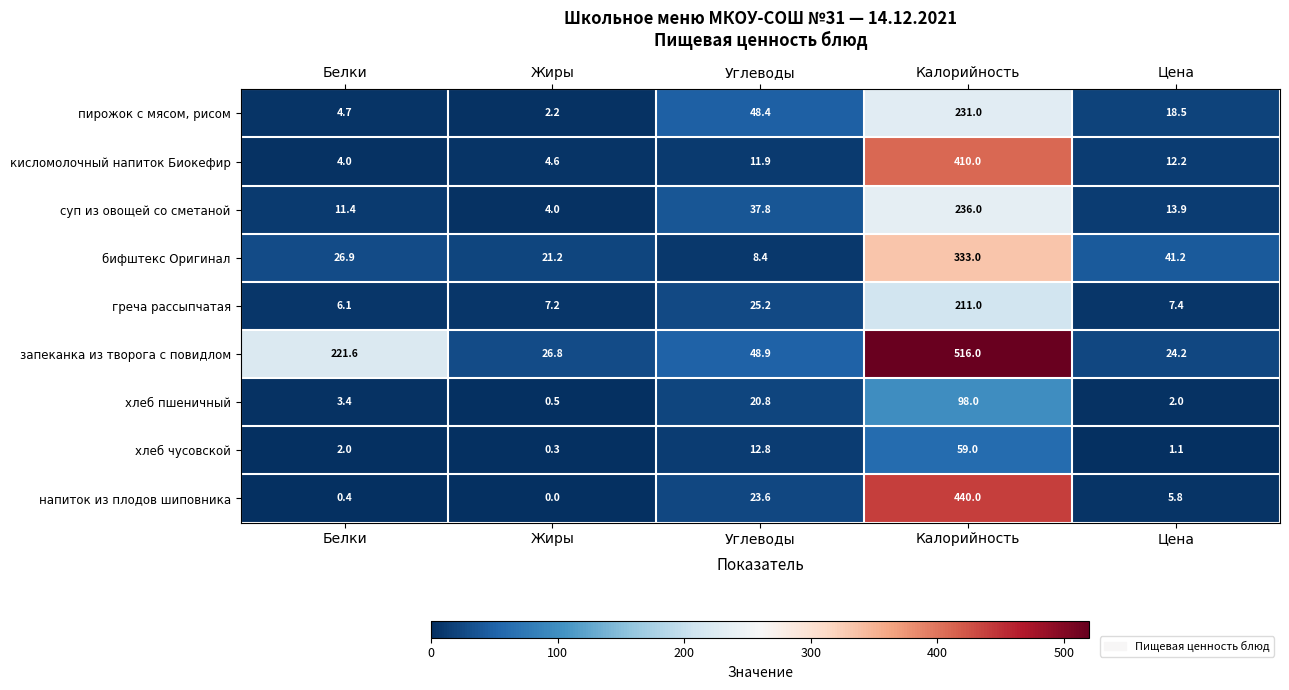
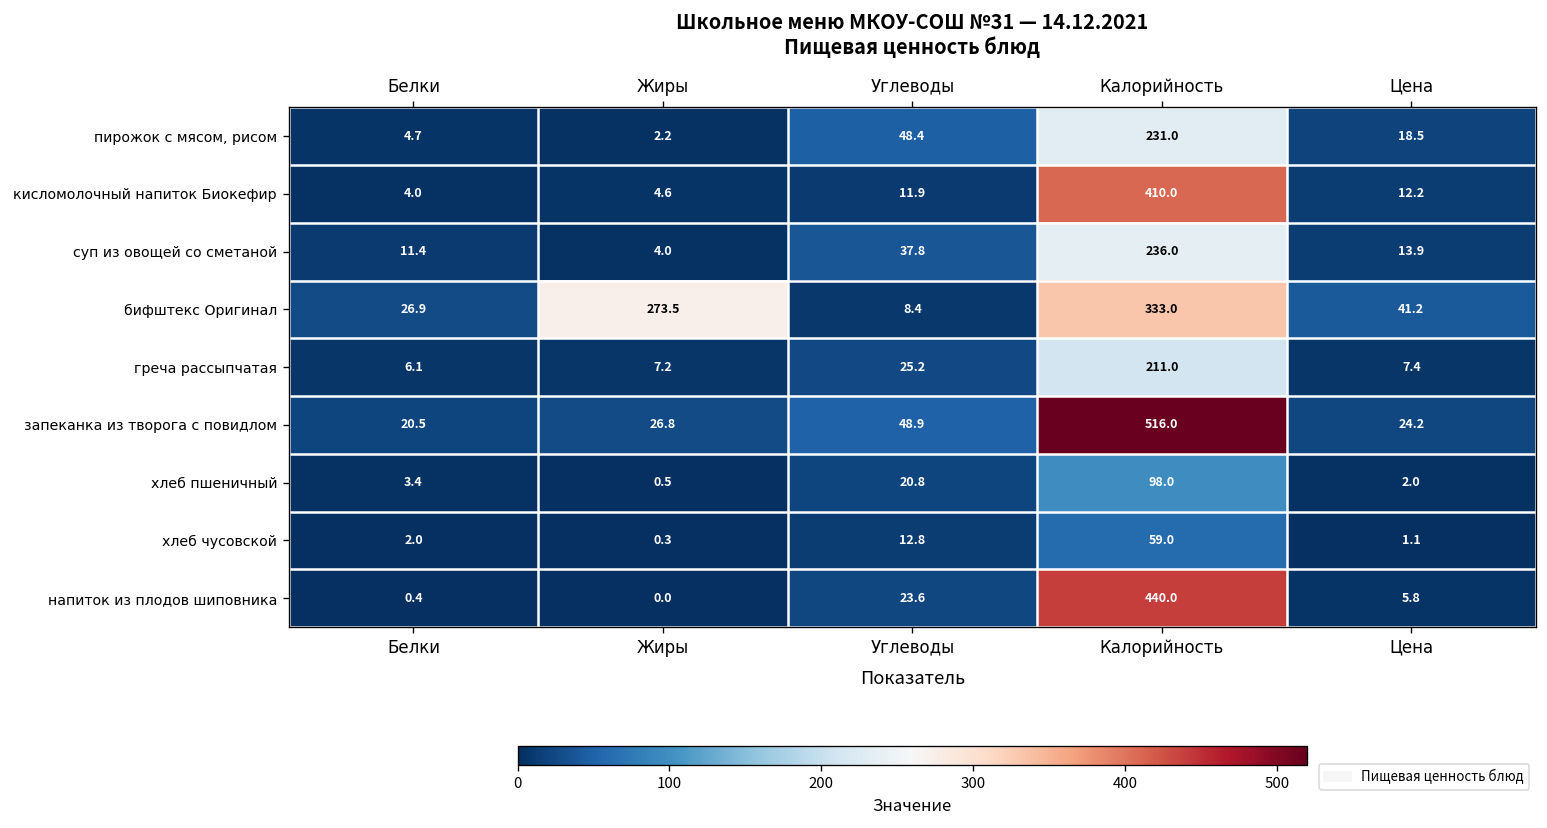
бифштекс Оригинал, Жиры: 21.2 -> 273.5
запеканка из творога с повидлом, Белки: 221.6 -> 20.5
